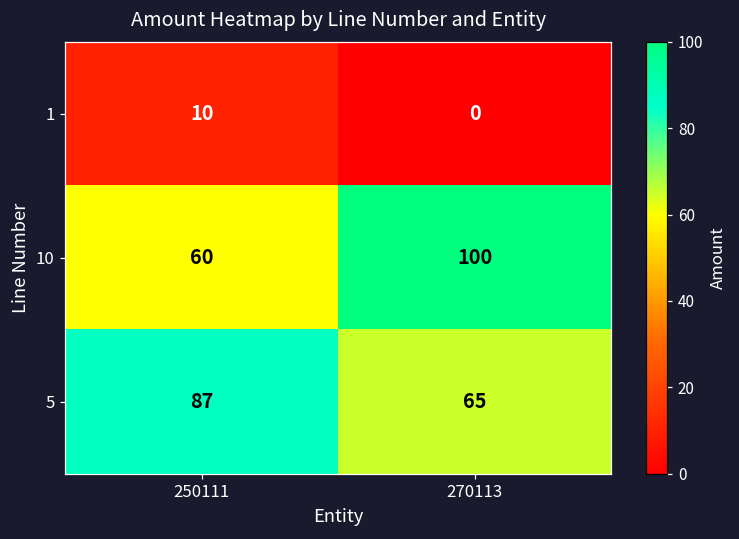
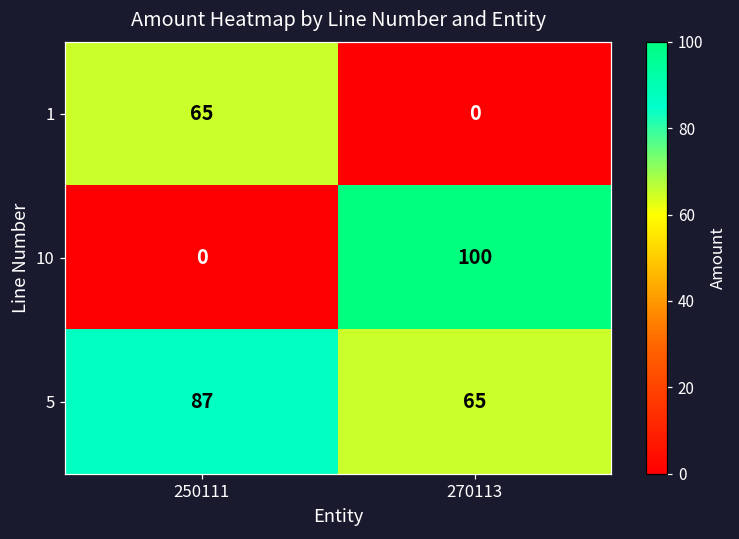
1, 250111: 10 -> 65
10, 250111: 60 -> 0
